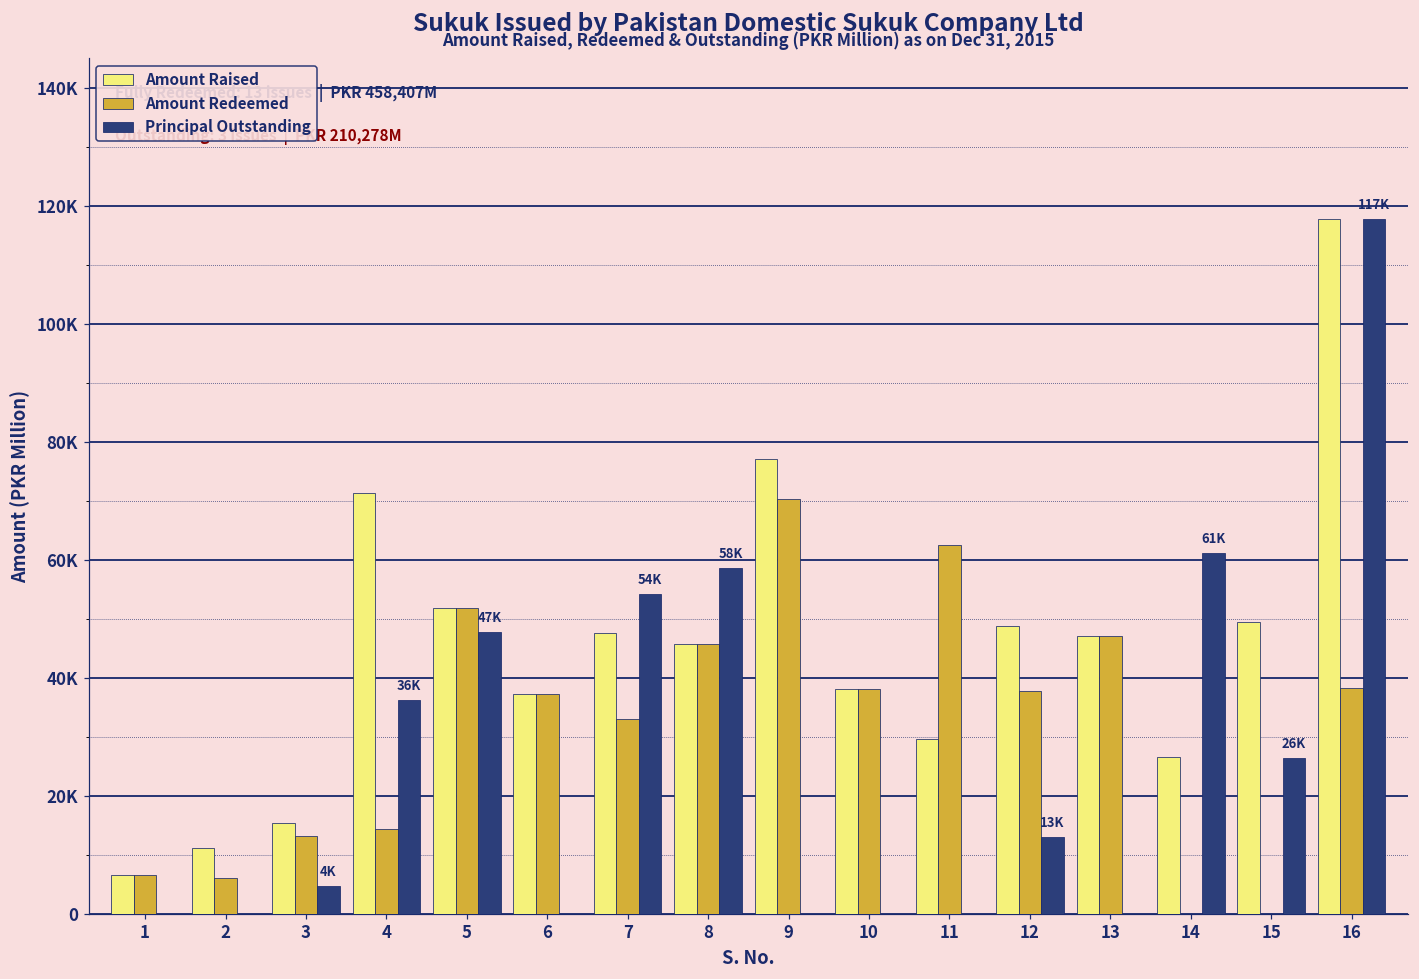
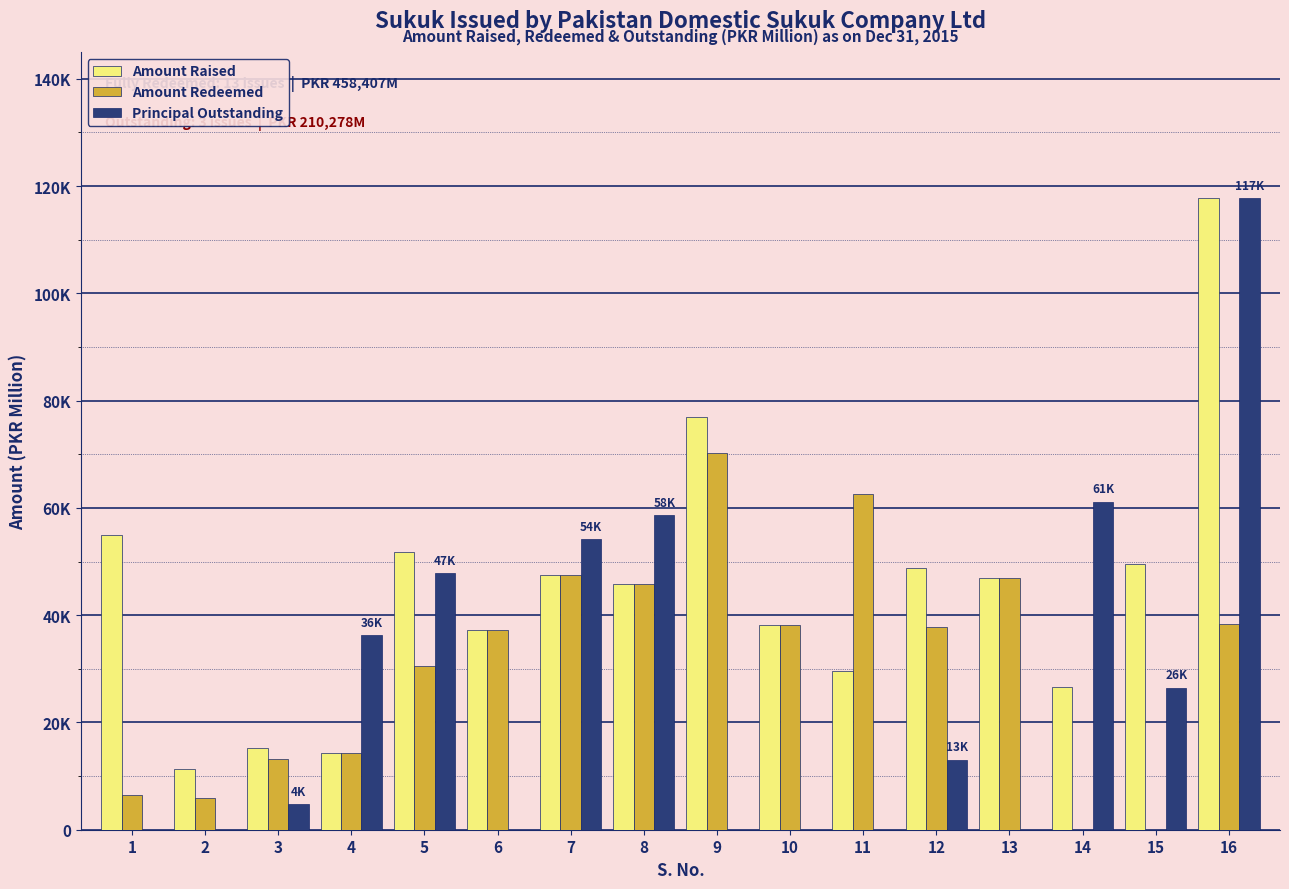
Amount Raised, 1: 7000 -> 55000
Amount Raised, 4: 71000 -> 14000
Amount Redeemed, 5: 52000 -> 31000
Amount Redeemed, 7: 33000 -> 48000
